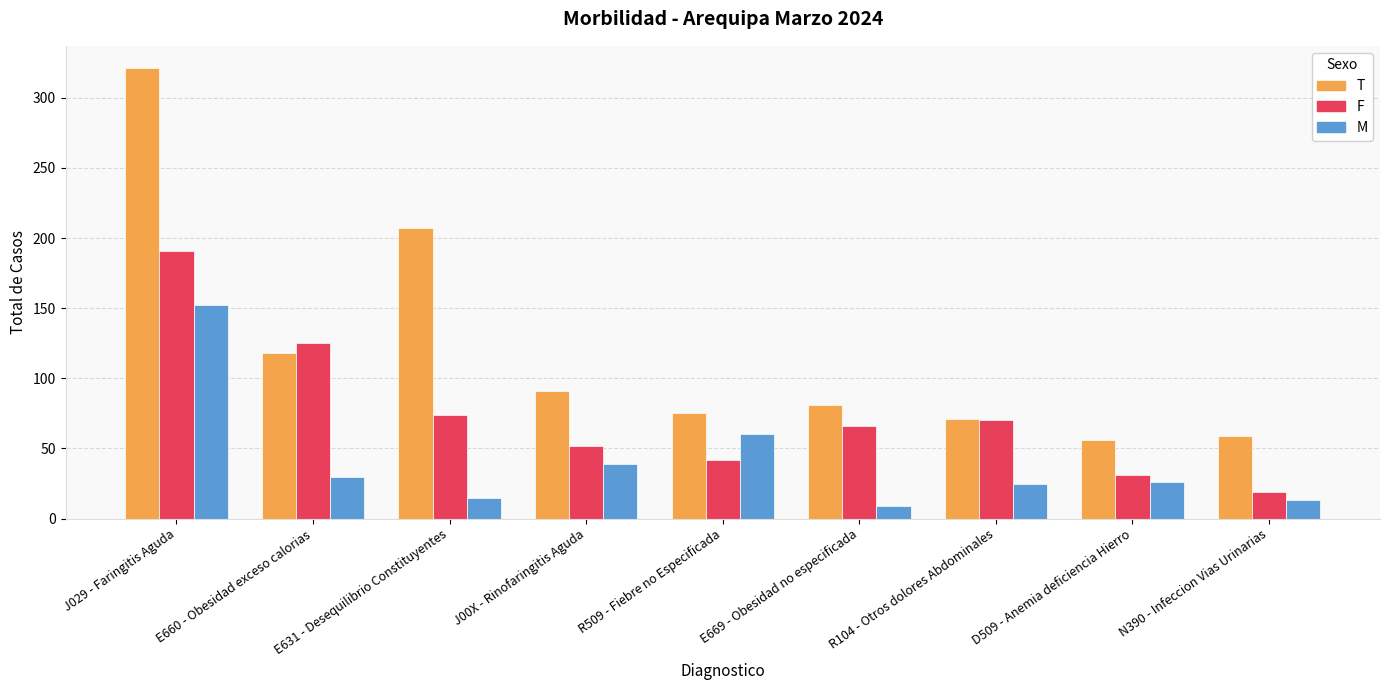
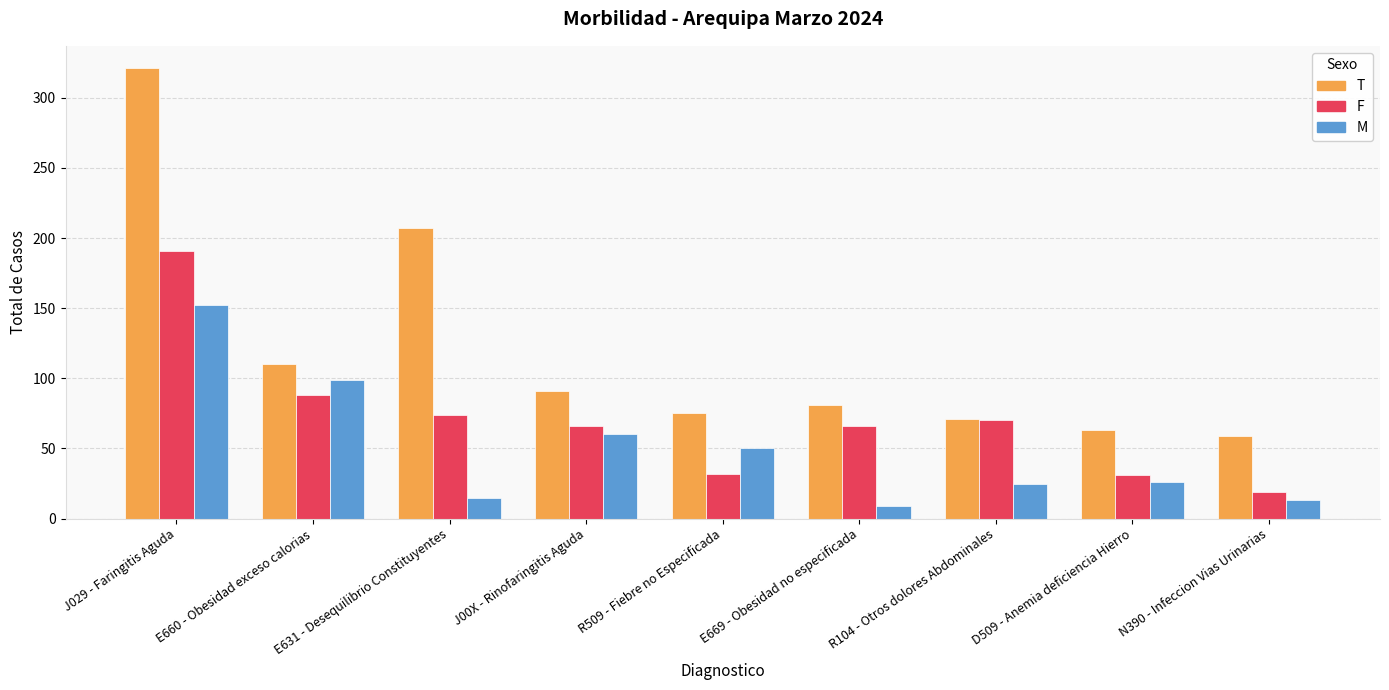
T, E660 - Obesidad exceso calorias: 118 -> 110
F, E660 - Obesidad exceso calorias: 125 -> 88
M, E660 - Obesidad exceso calorias: 30 -> 99
F, J00X - Rinofaringitis Aguda: 52 -> 66
M, J00X - Rinofaringitis Aguda: 39 -> 60
F, R509 - Fiebre no Especificada: 42 -> 32
M, R509 - Fiebre no Especificada: 60 -> 50
T, D509 - Anemia deficiencia Hierro: 56 -> 63
